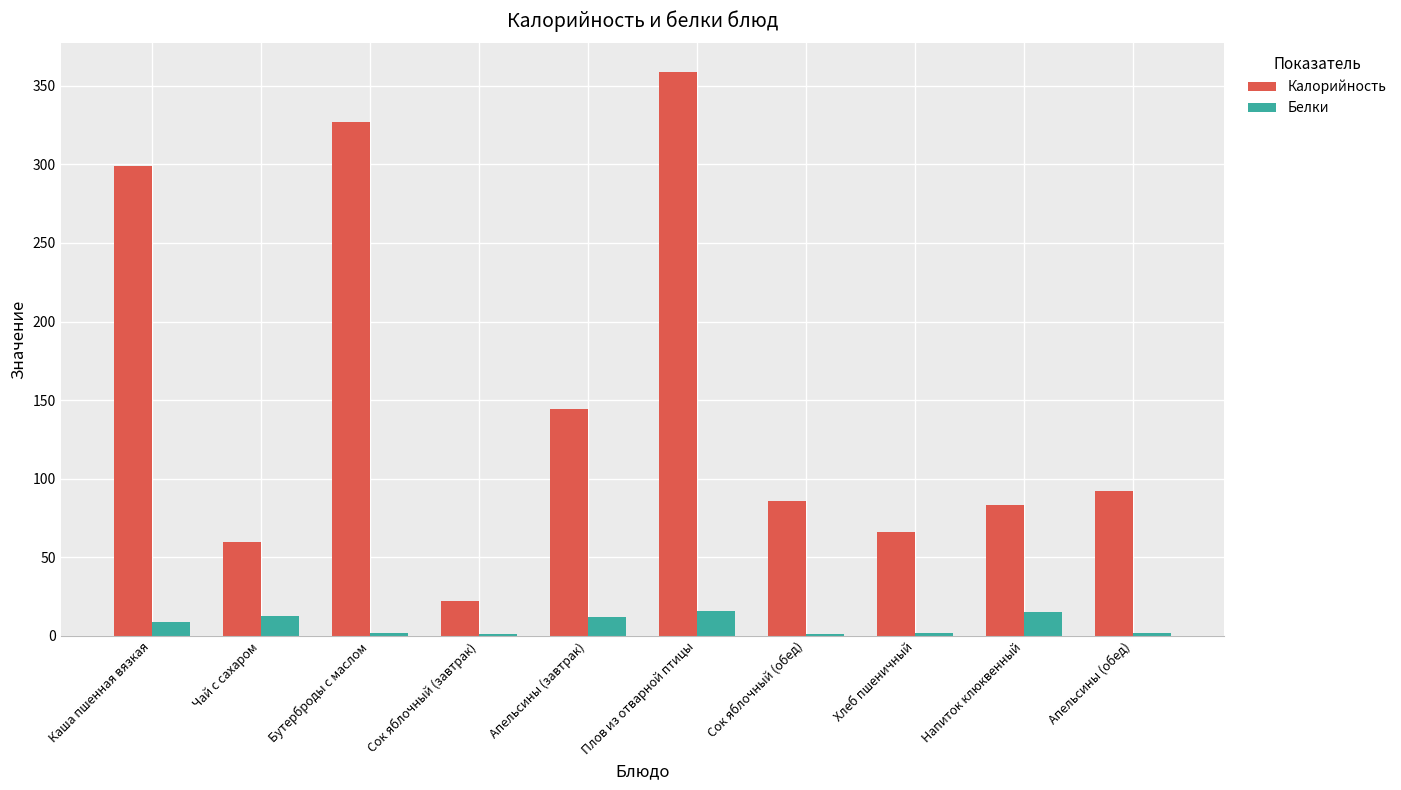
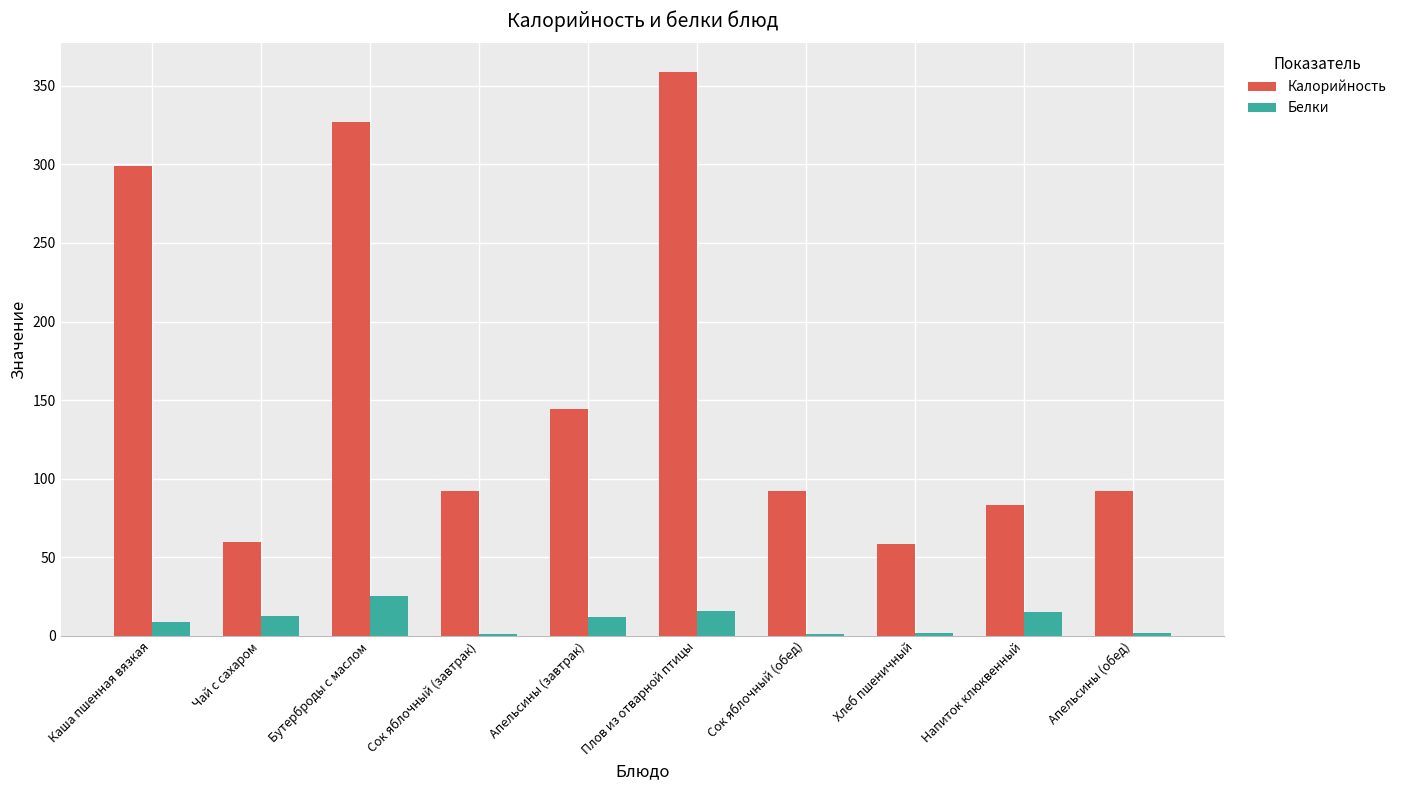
Белки, Бутерброды с маслом: 2 -> 25
Калорийность, Сок яблочный (завтрак): 22 -> 92
Калорийность, Сок яблочный (обед): 86 -> 92
Калорийность, Хлеб пшеничный: 66 -> 59
